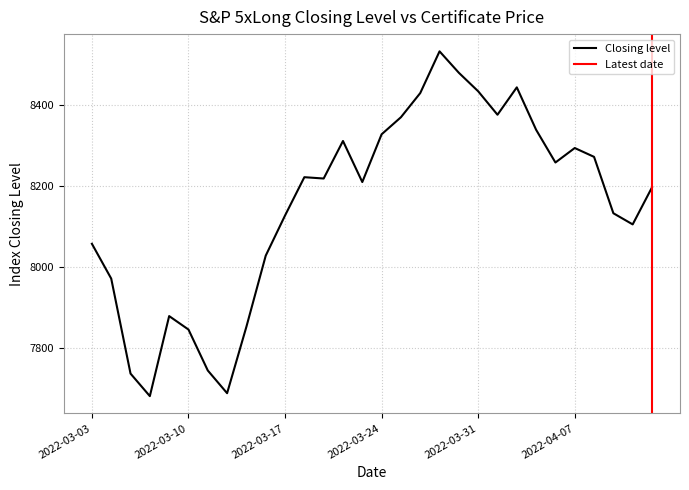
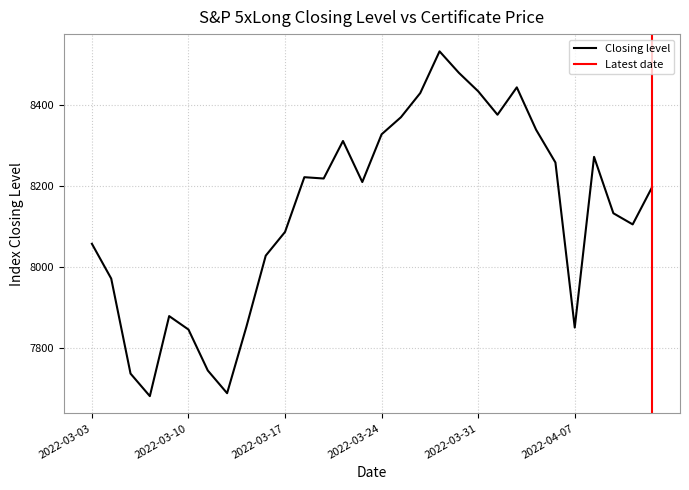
2022-03-17: 8130 -> 8090
2022-04-07: 8290 -> 7850
